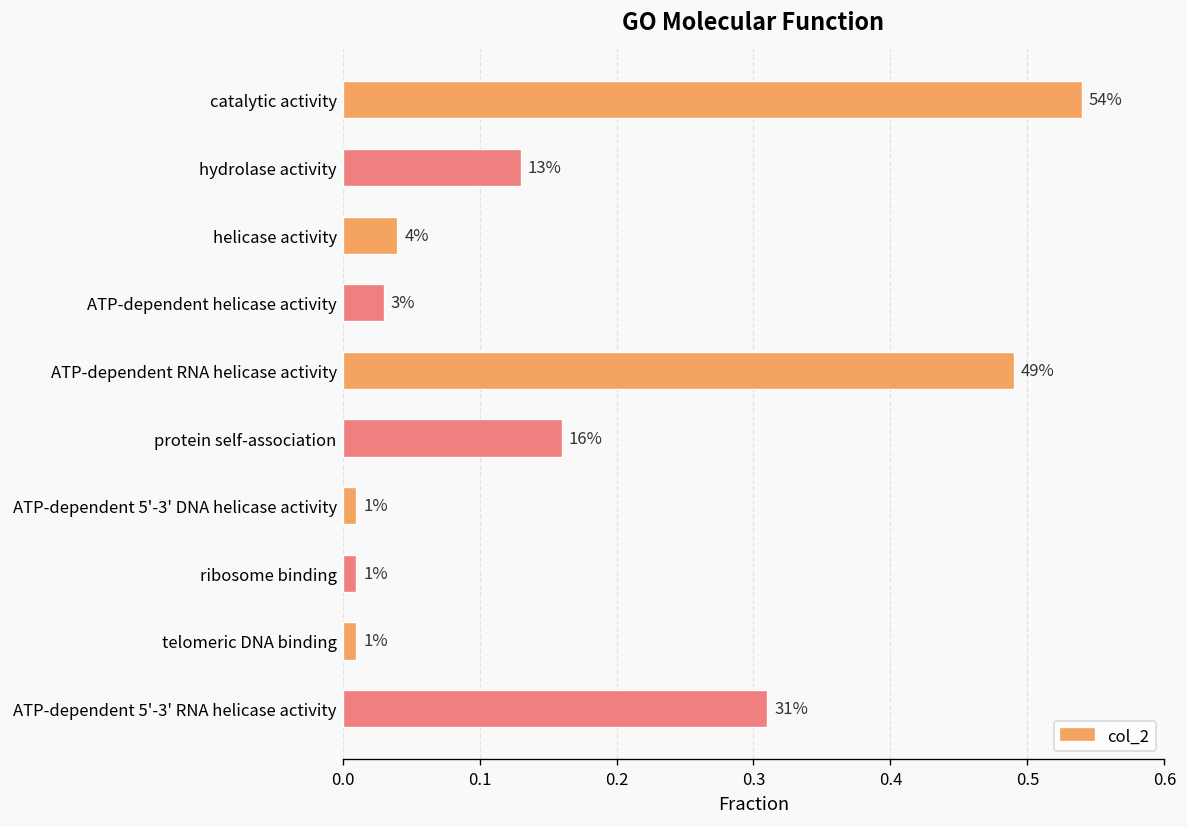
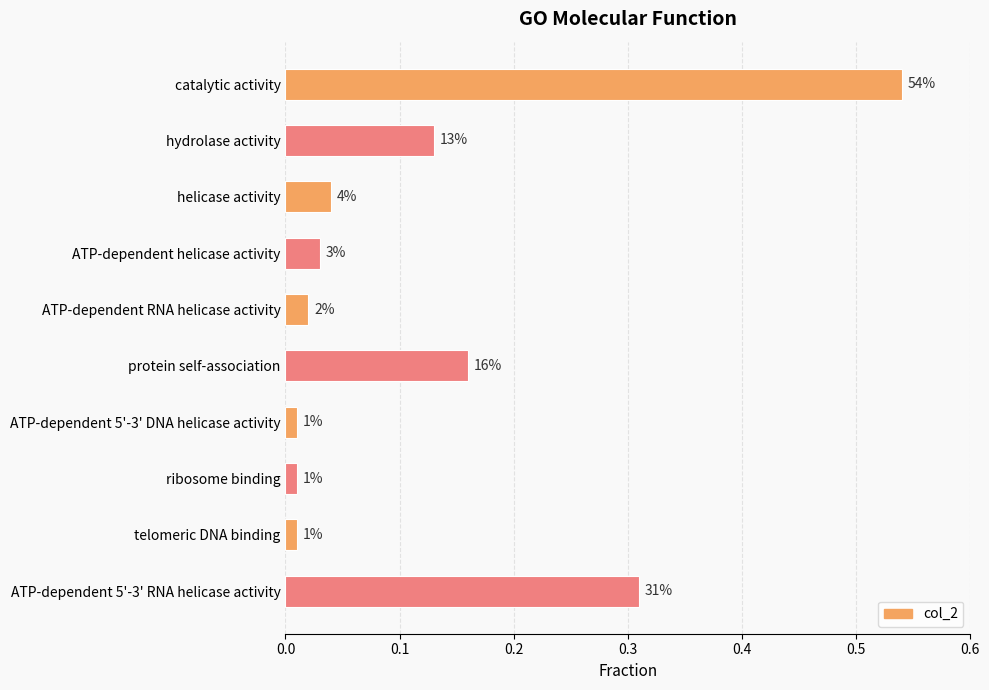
ATP-dependent RNA helicase activity: 49% -> 2%
